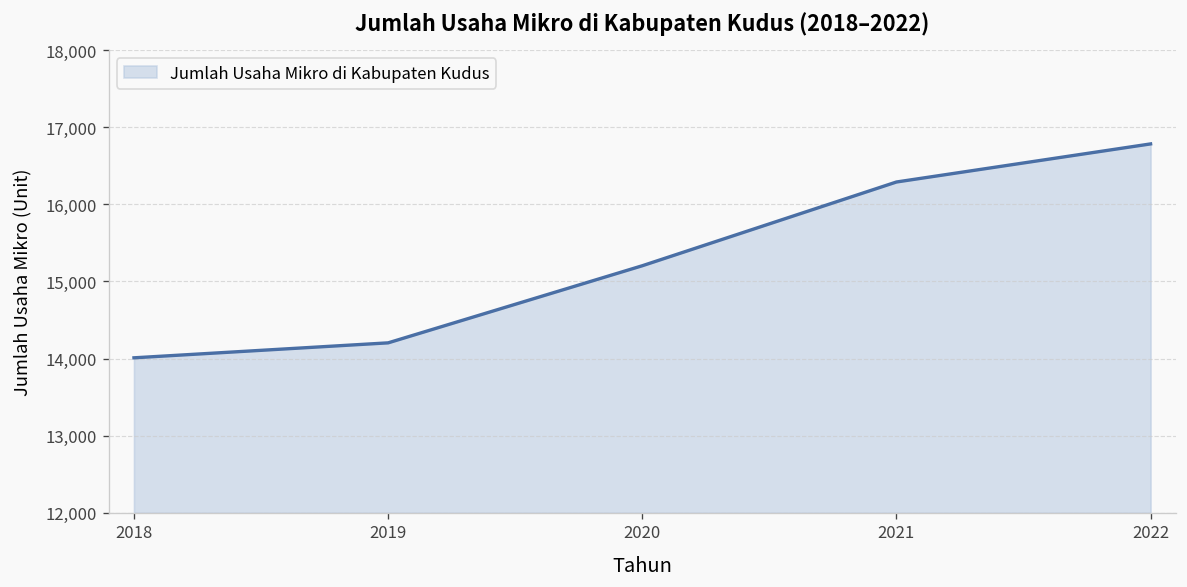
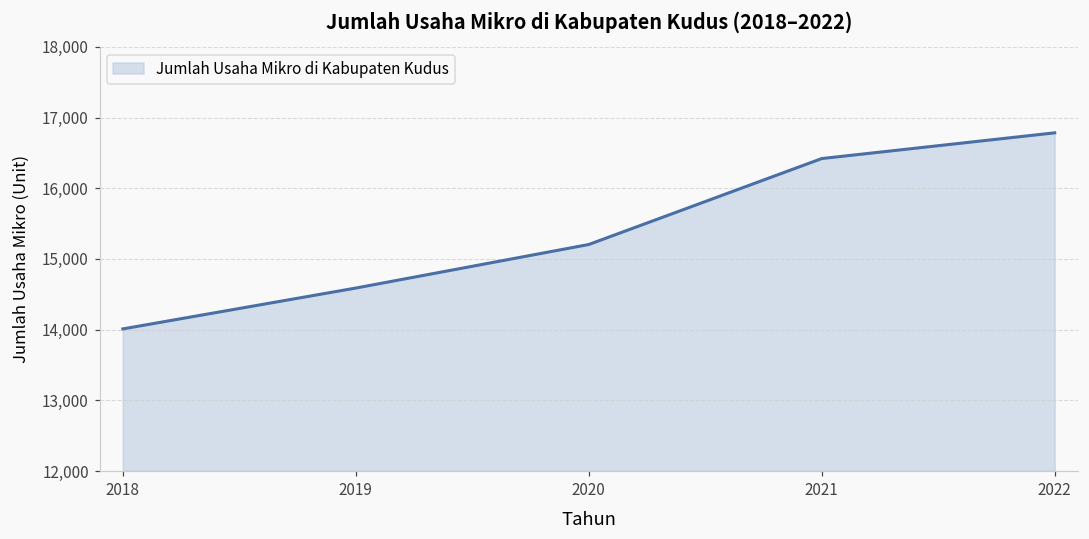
2019: 14,200 -> 14,600
2021: 16,300 -> 16,400
